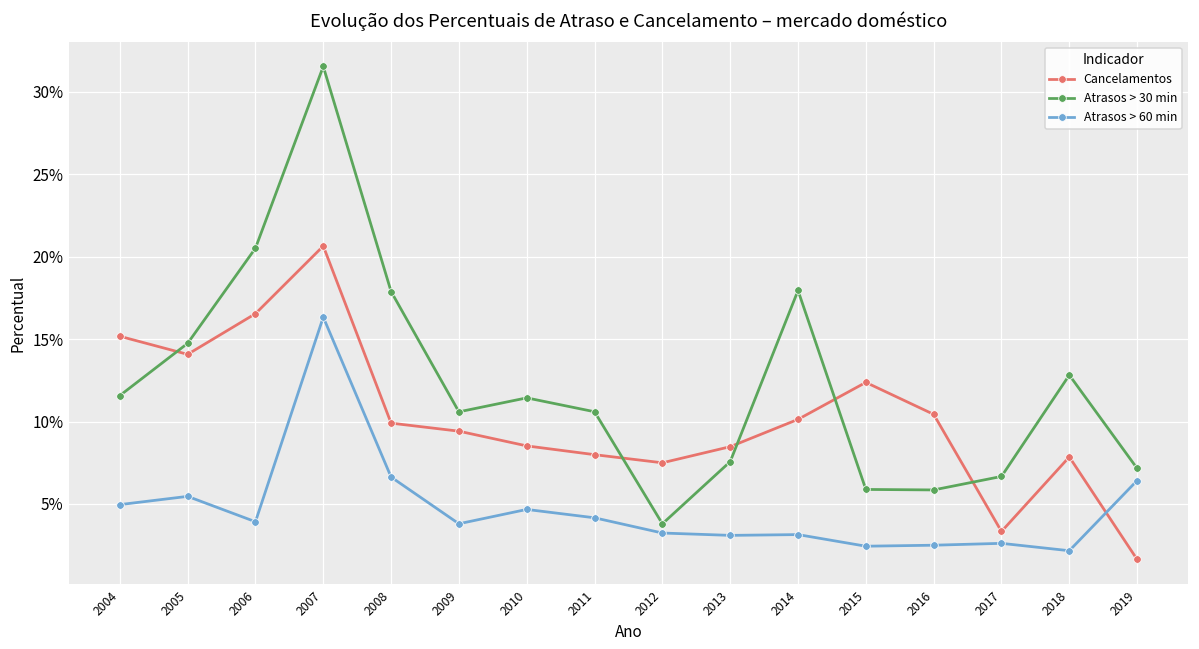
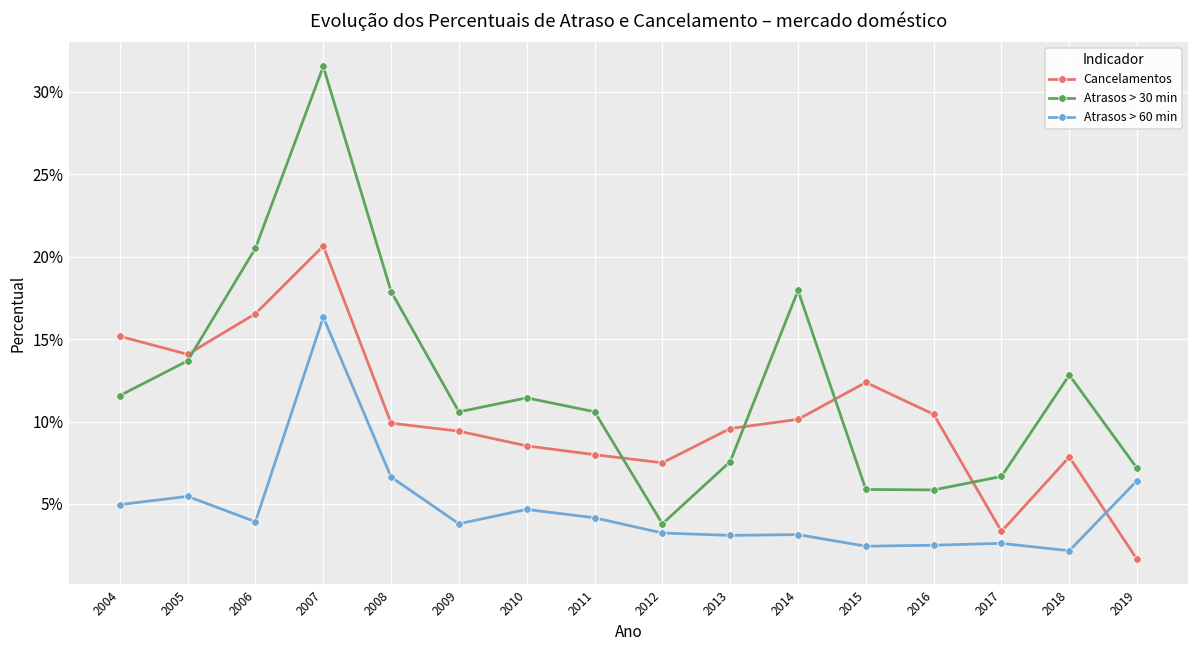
Atrasos > 30 min, 2005: 14.7% -> 13.7%
Cancelamentos, 2013: 8.5% -> 9.6%
